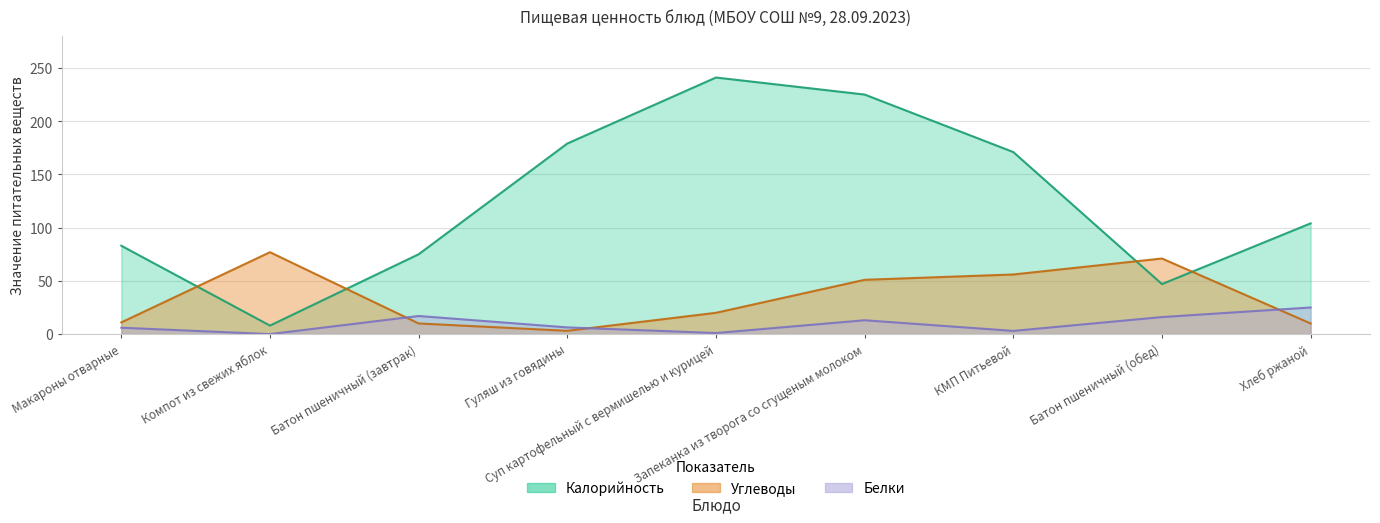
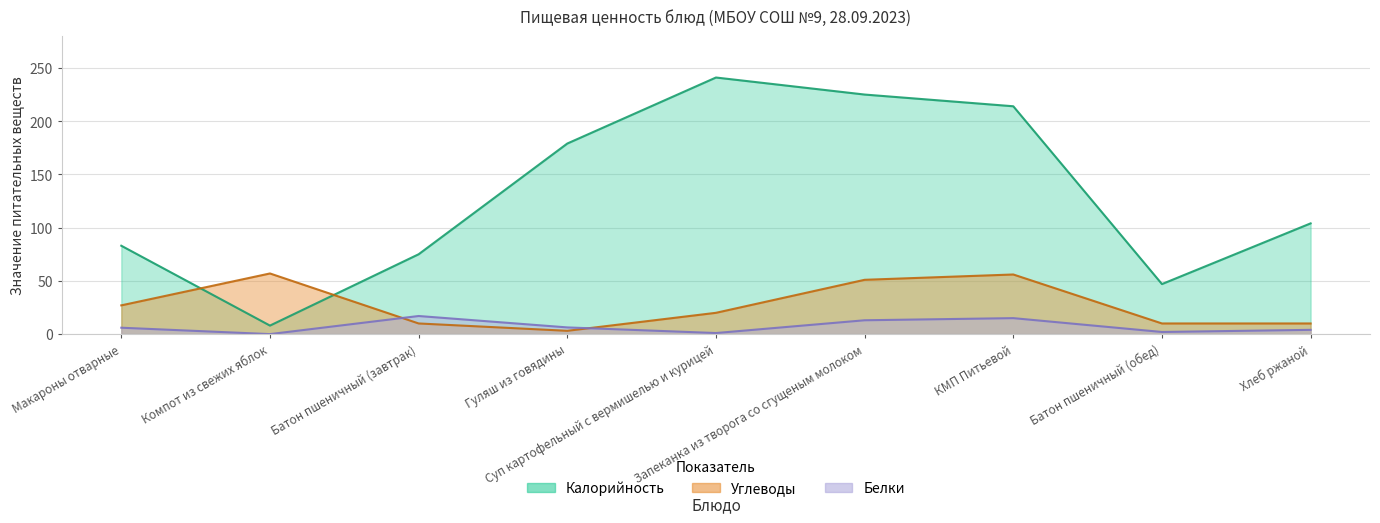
Углеводы, Макароны отварные: 11 -> 27
Углеводы, Компот из свежих яблок: 77 -> 57
Калорийность, КМП Питьевой: 171 -> 214
Белки, КМП Питьевой: 3 -> 15
Углеводы, Батон пшеничный (обед): 71 -> 10
Белки, Батон пшеничный (обед): 16 -> 2
Белки, Хлеб ржаной: 25 -> 4
